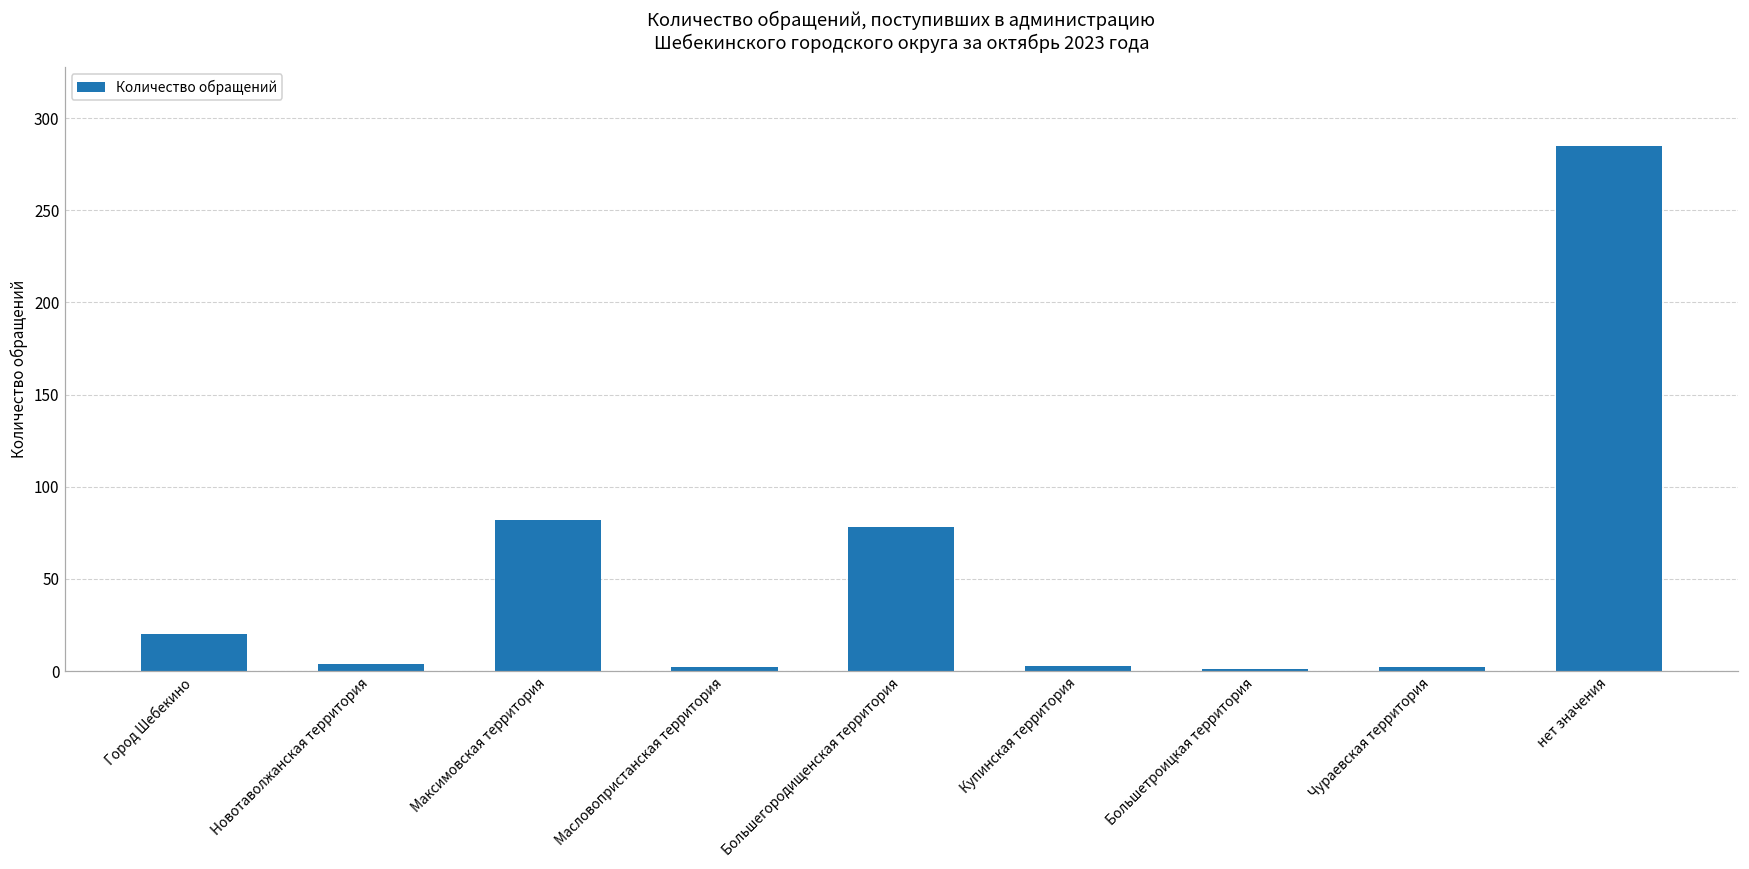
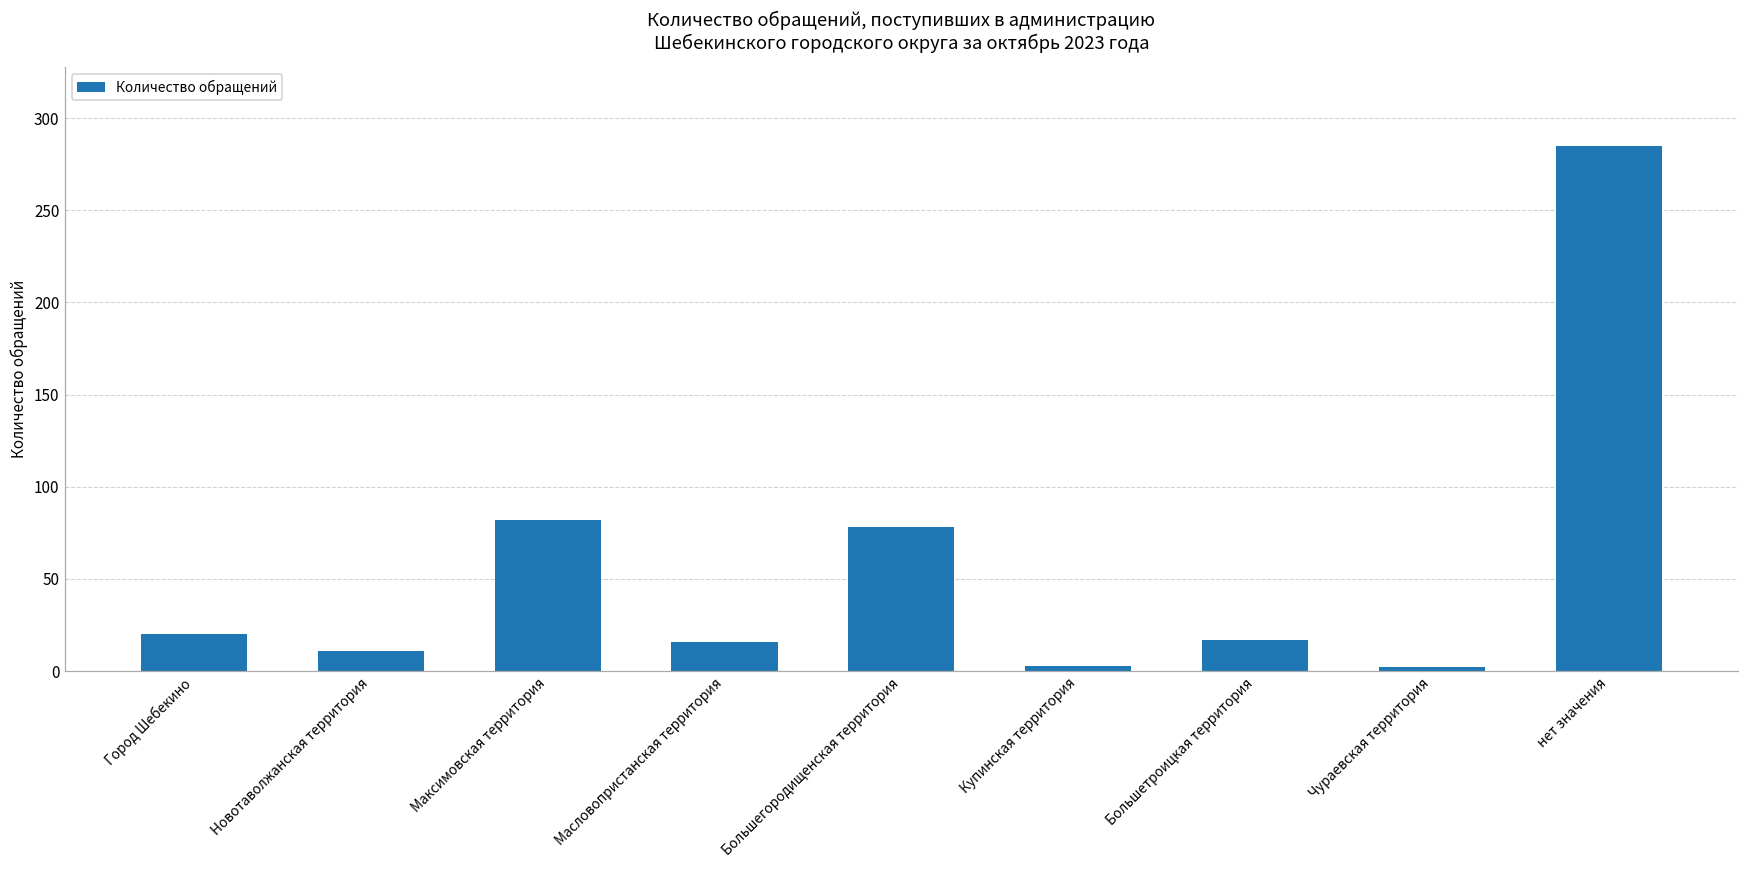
Новотаволжанская территория: 4 -> 11
Масловопристанская территория: 2 -> 16
Большетроицкая территория: 1 -> 17
